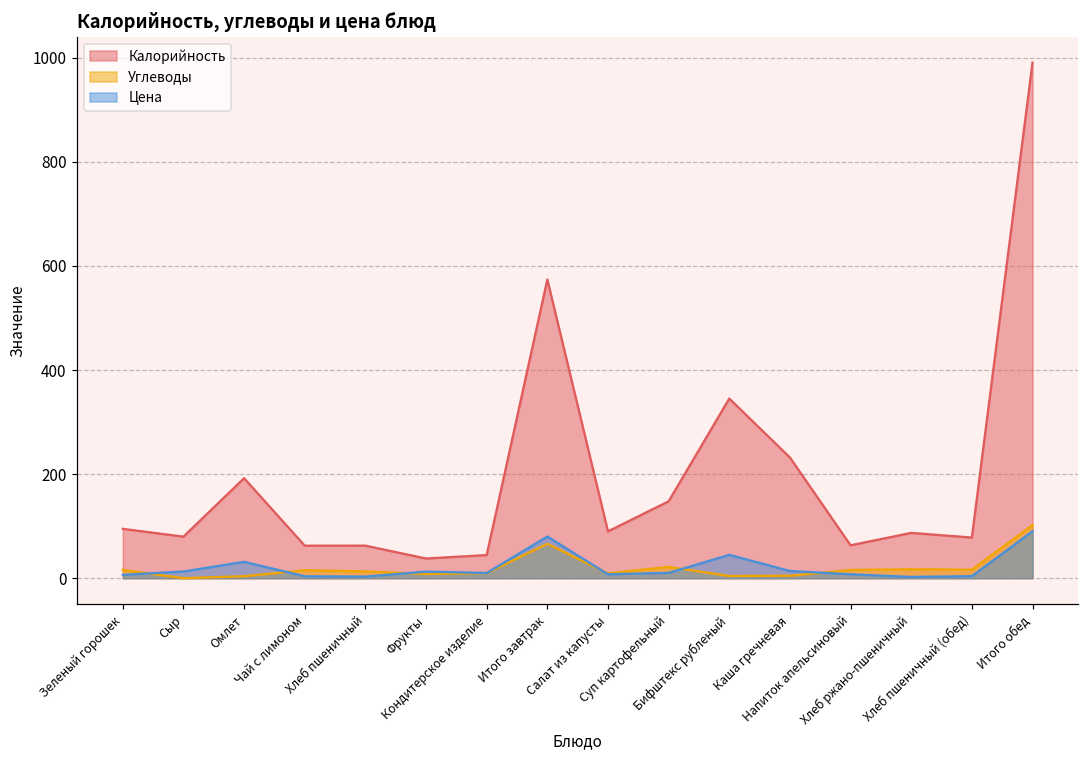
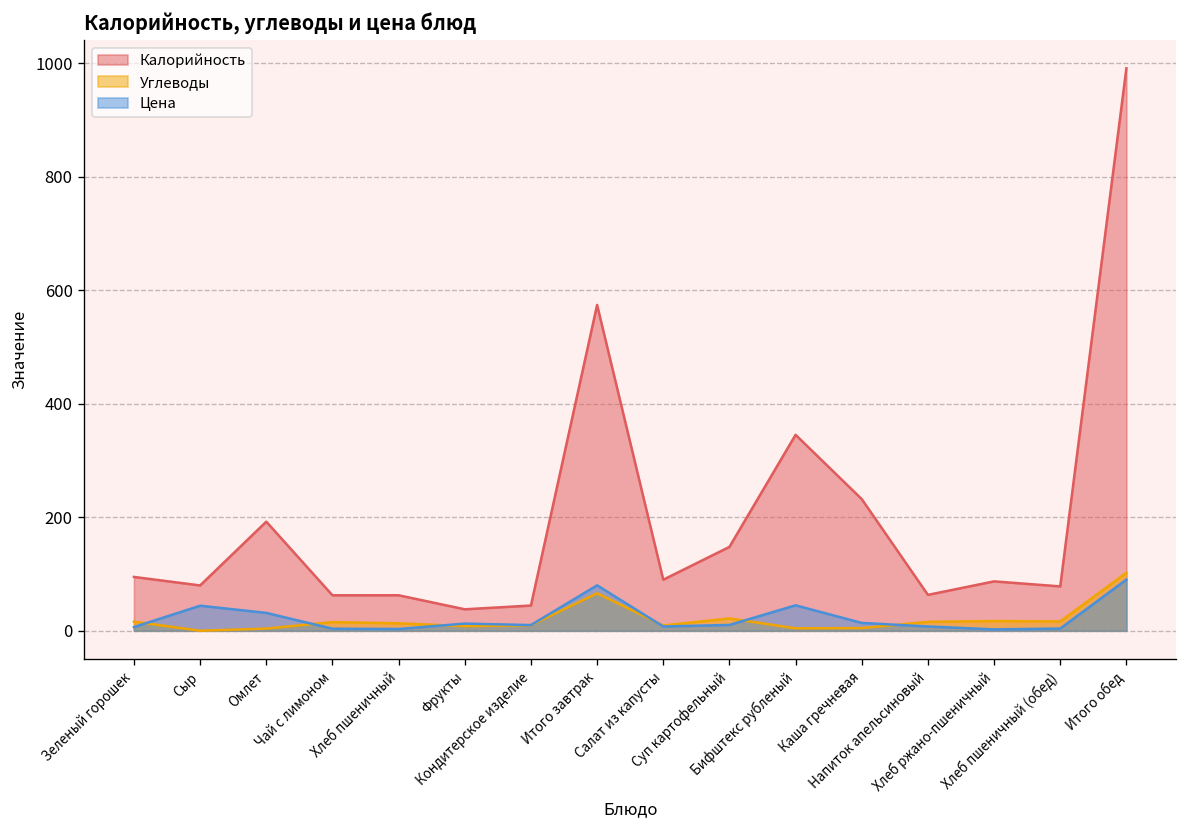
Цена, Сыр: 10 -> 40
